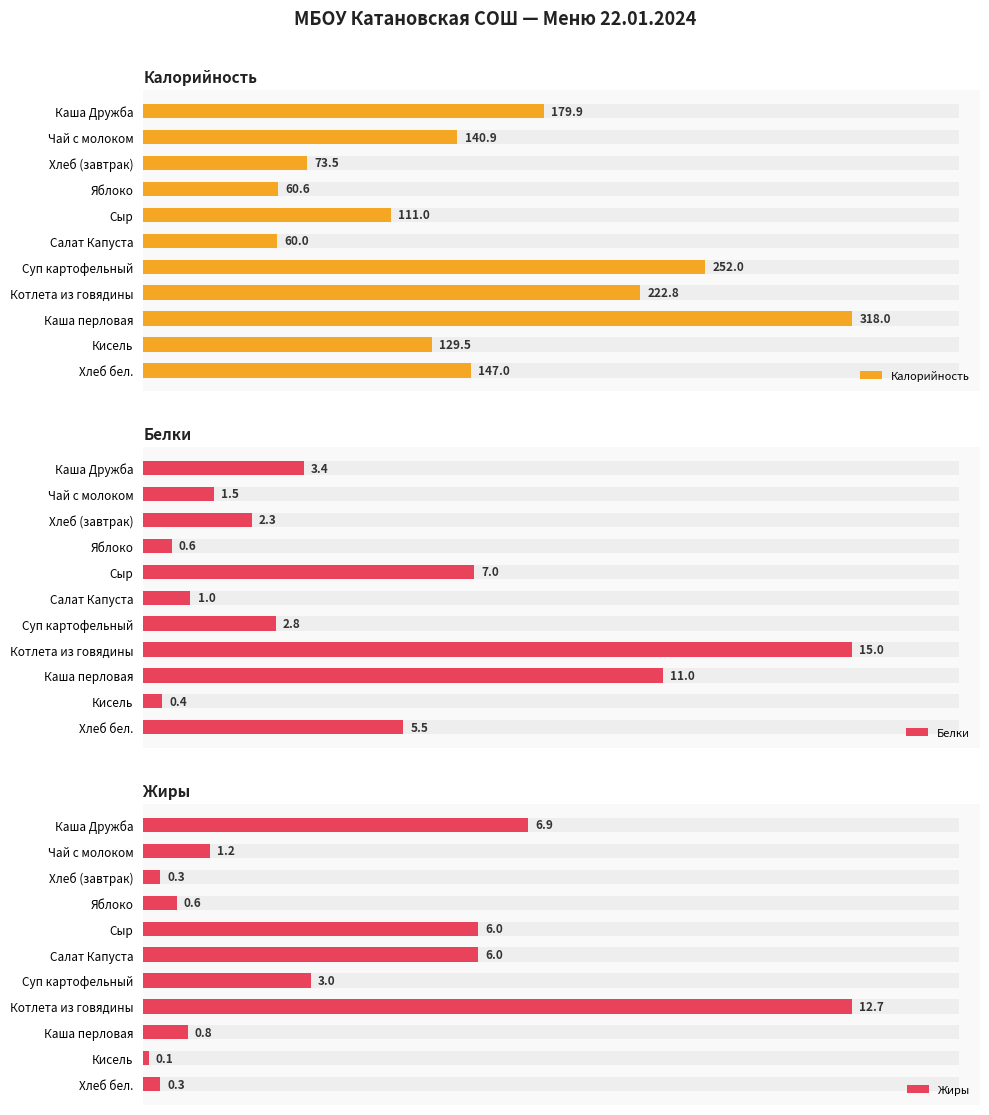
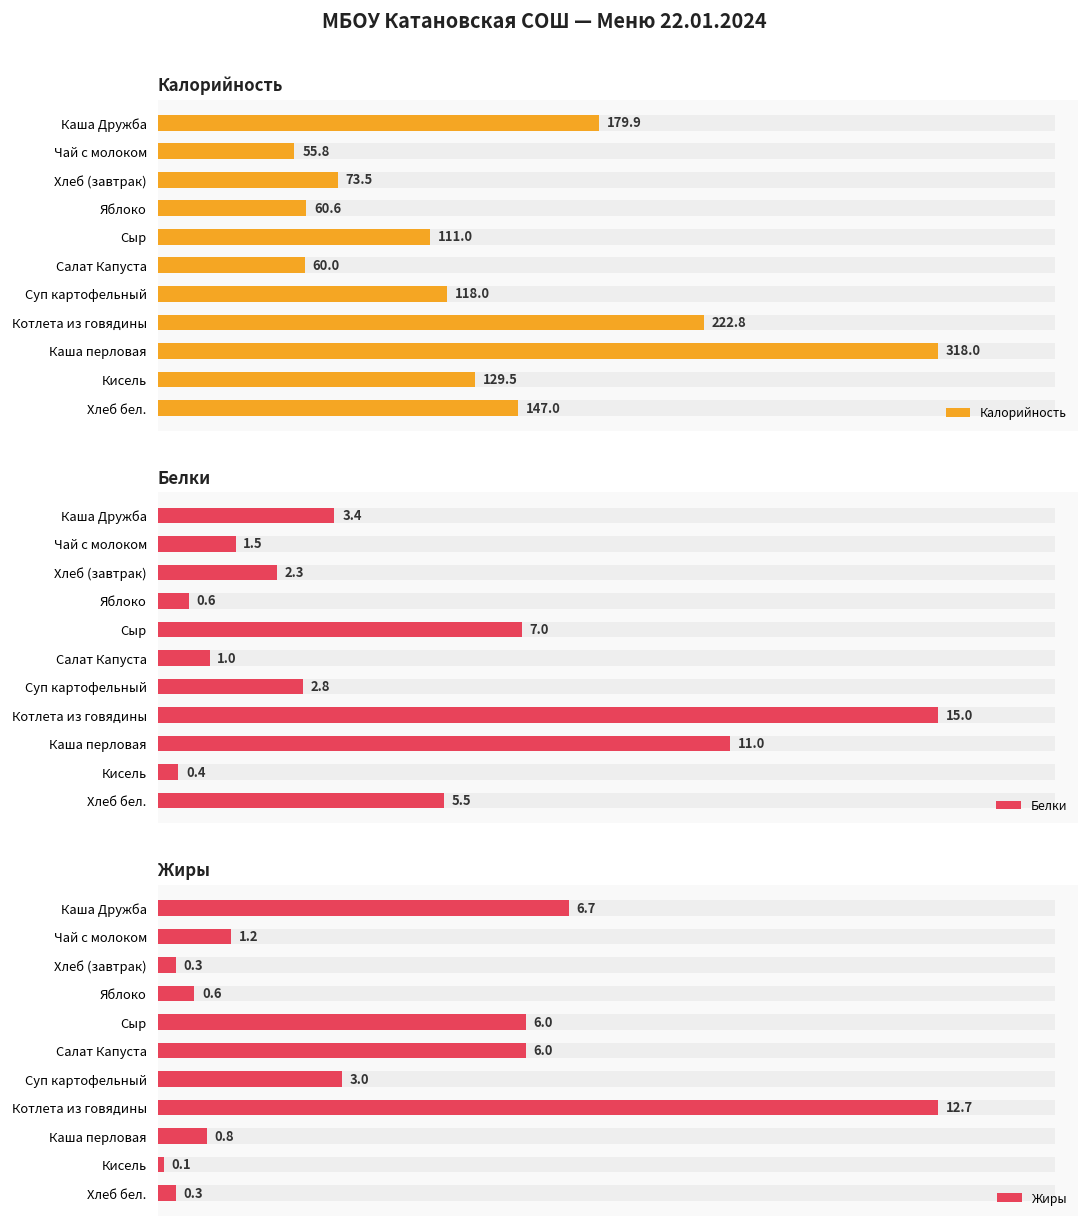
Калорийность, Калорийность, Чай с молоком: 140.9 -> 55.8
Калорийность, Калорийность, Суп картофельный: 252.0 -> 118.0
Жиры, Жиры, Каша Дружба: 6.9 -> 6.7
